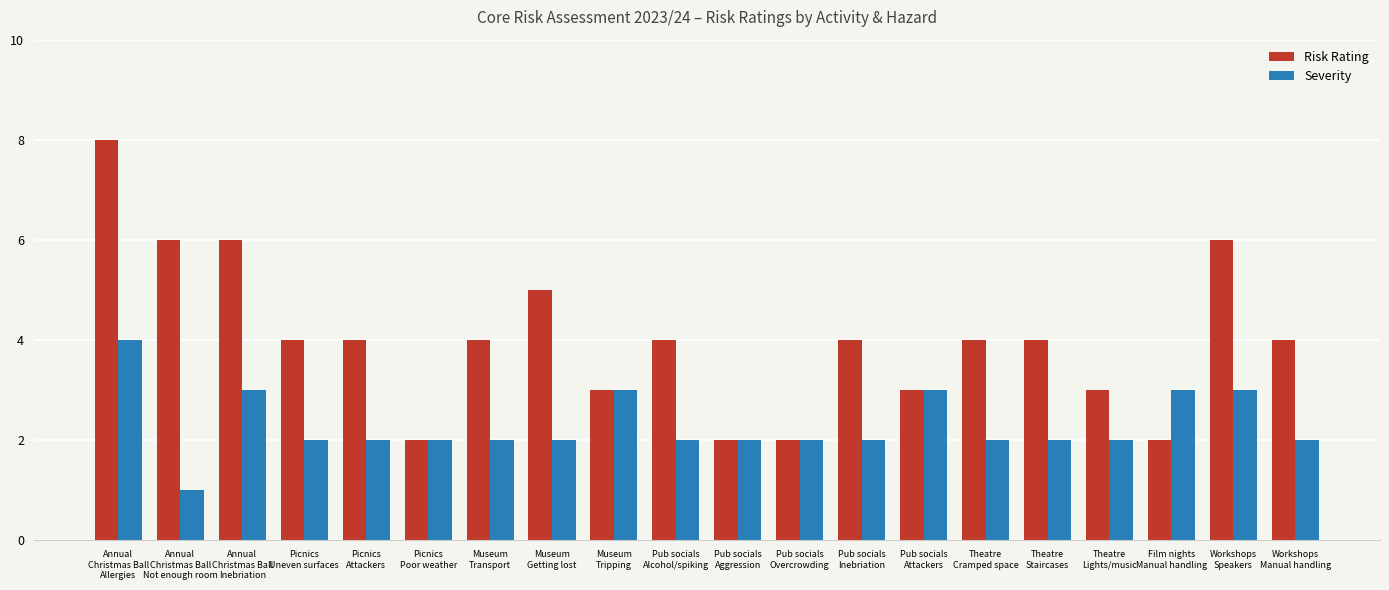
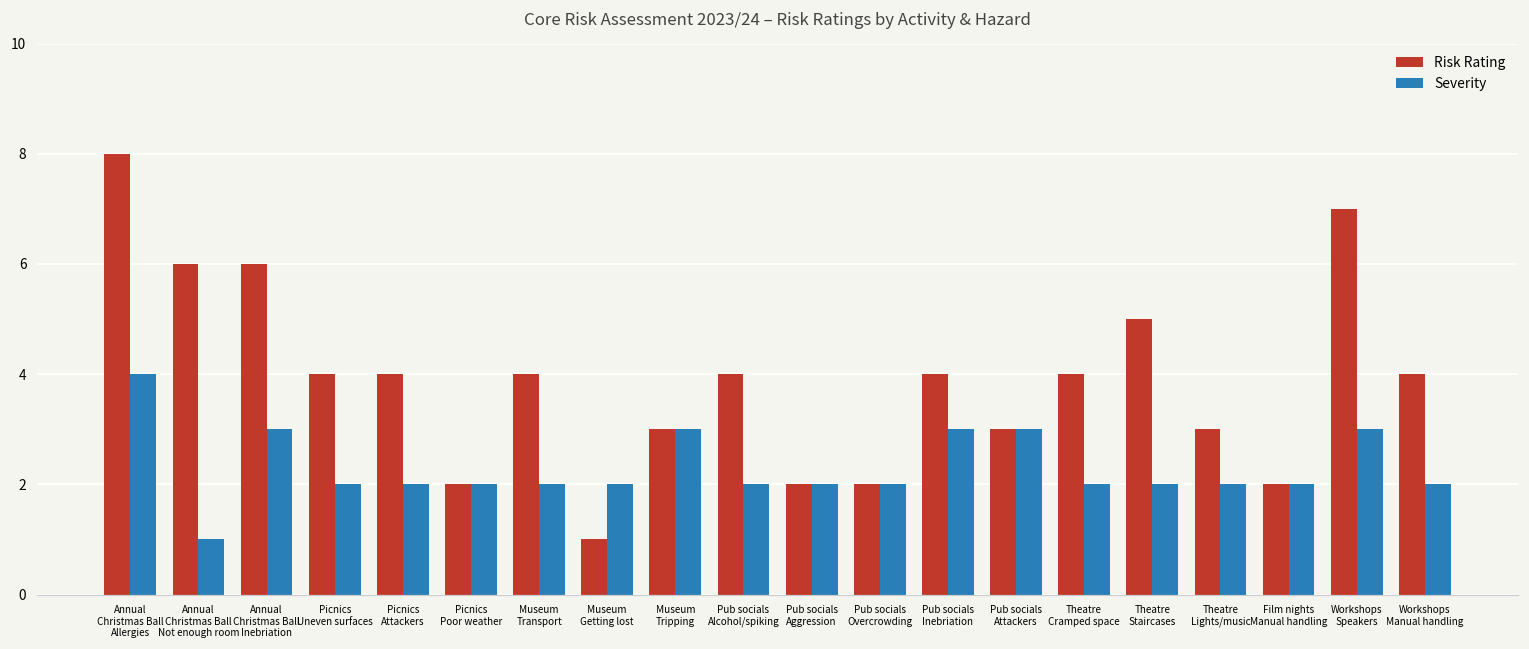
Risk Rating, Museum Getting lost: 5 -> 1
Severity, Pub socials Inebriation: 2 -> 3
Risk Rating, Theatre Staircases: 4 -> 5
Severity, Film nights Manual handling: 3 -> 2
Risk Rating, Workshops Speakers: 6 -> 7
